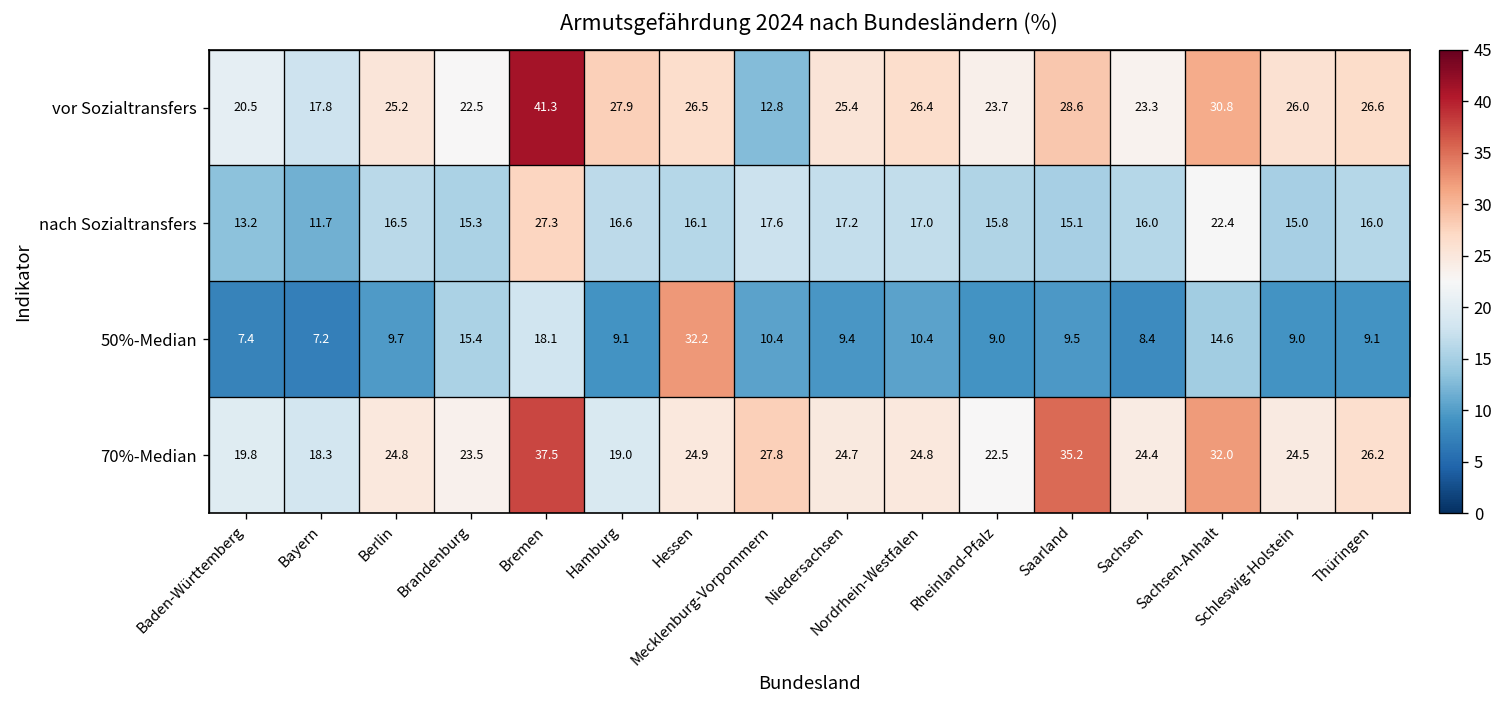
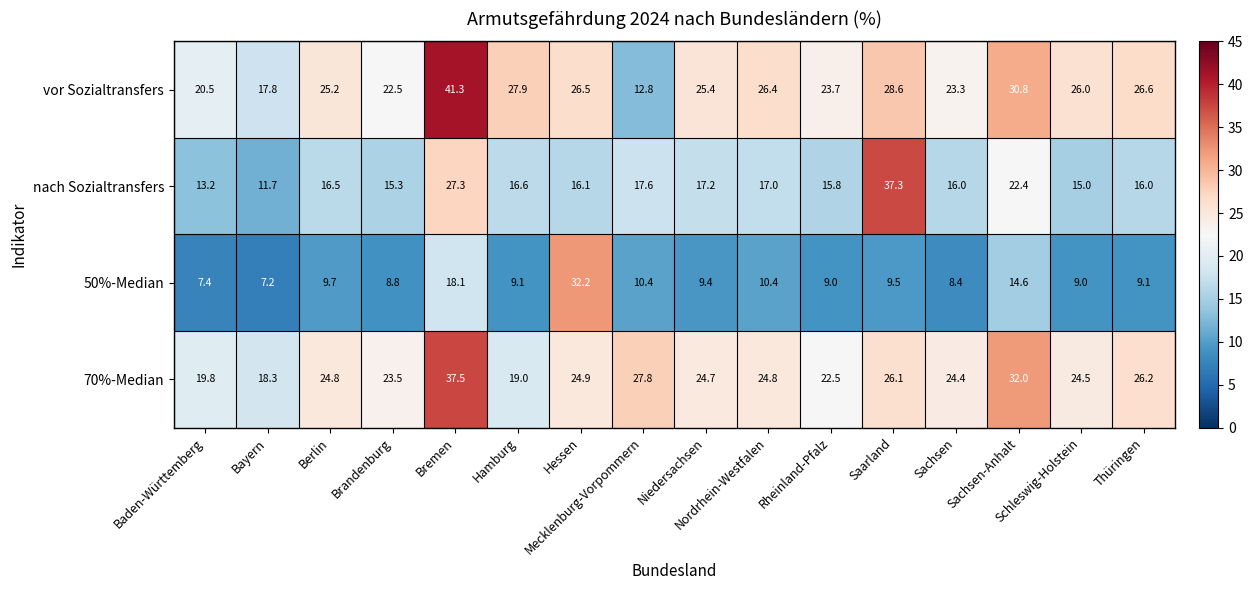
nach Sozialtransfers, Saarland: 15.1 -> 37.3
50%-Median, Brandenburg: 15.4 -> 8.8
70%-Median, Saarland: 35.2 -> 26.1
